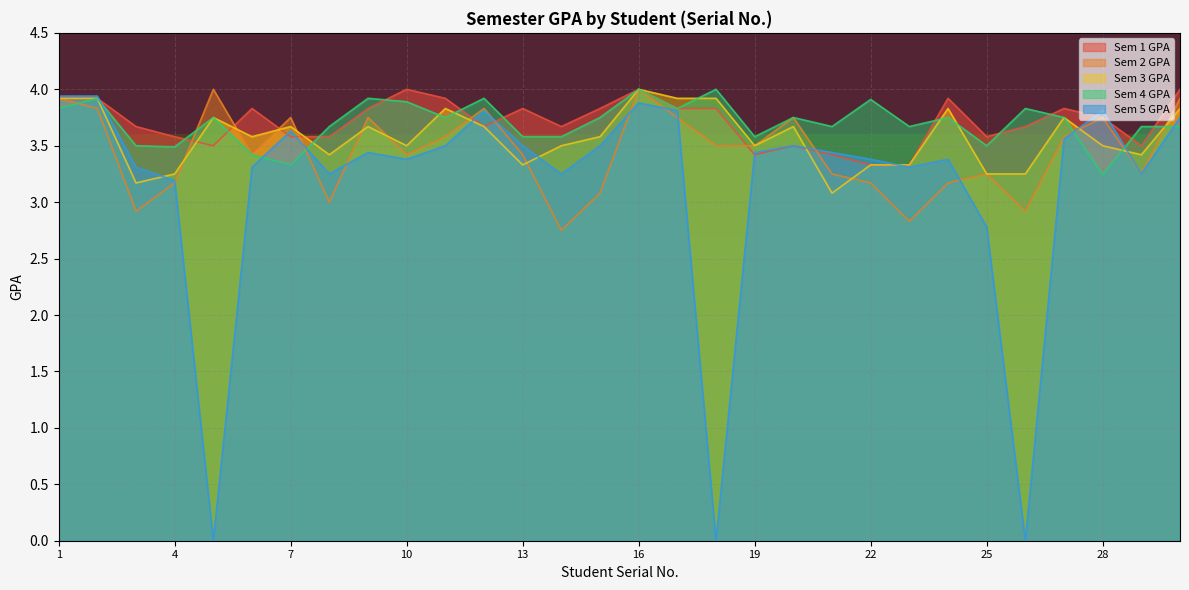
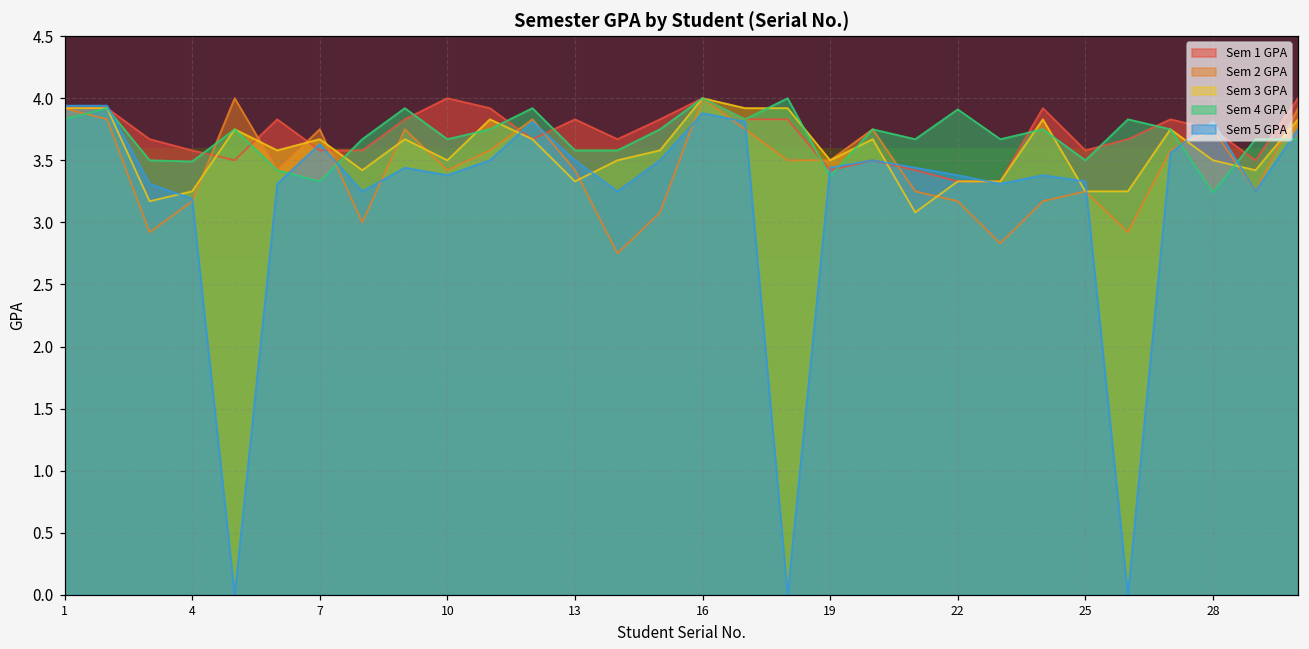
Sem 4 GPA, 10: 3.89 -> 3.67
Sem 4 GPA, 19: 3.58 -> 3.37
Sem 5 GPA, 25: 2.78 -> 3.33
